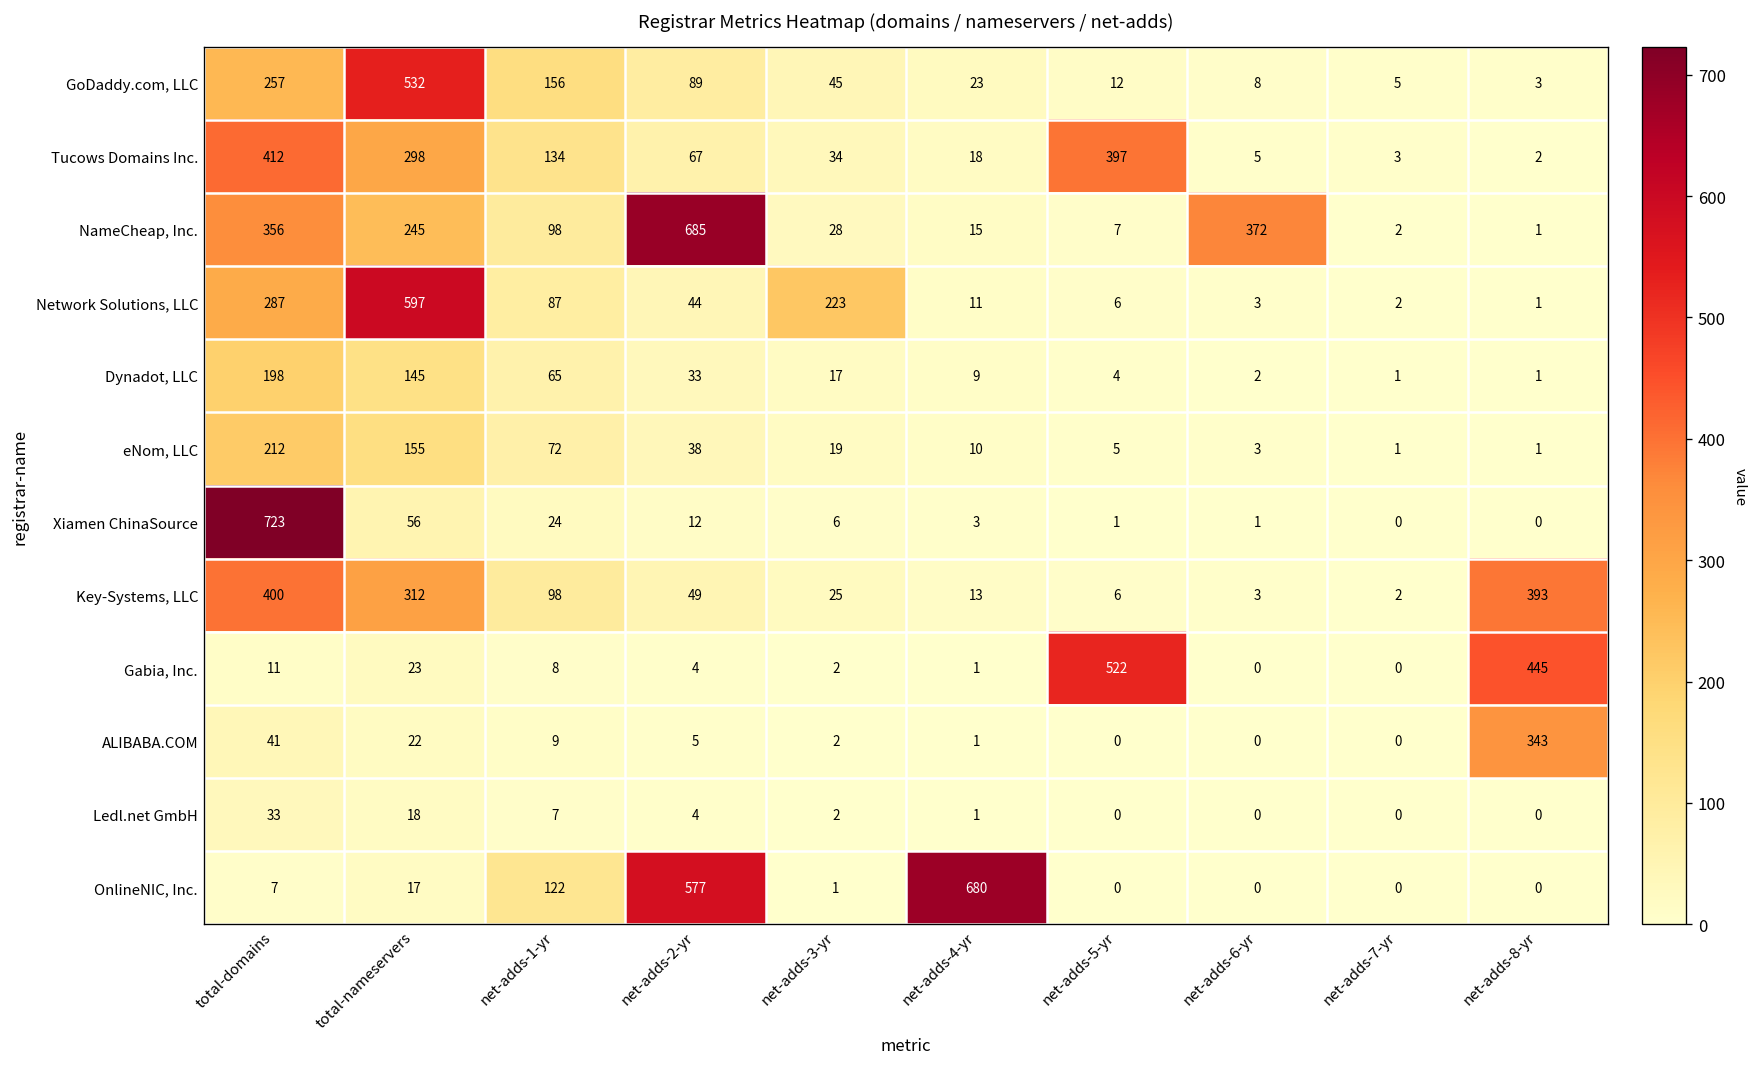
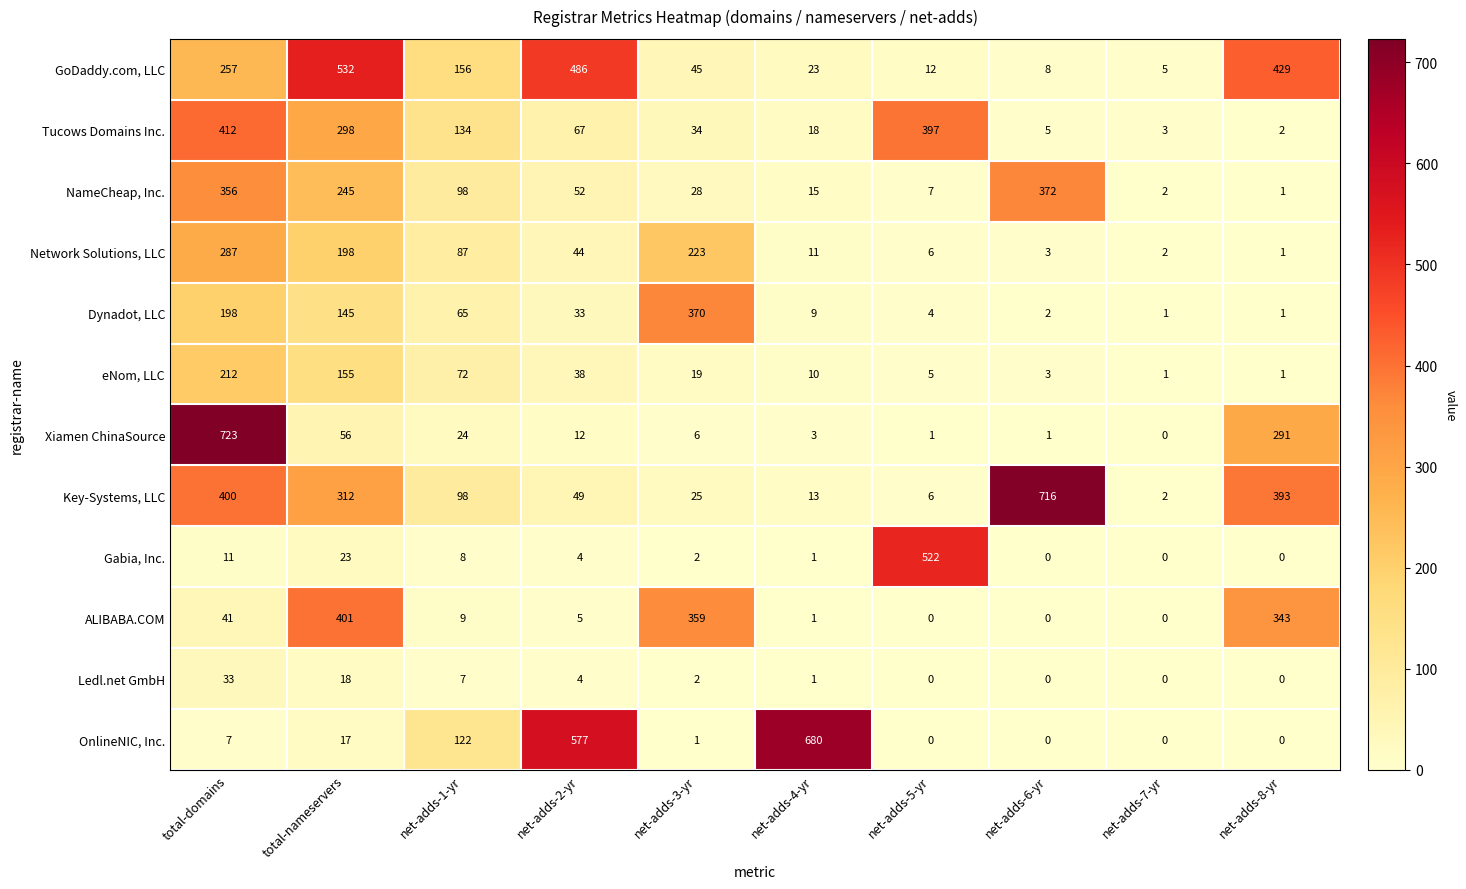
GoDaddy.com, LLC, net-adds-2-yr: 89 -> 486
GoDaddy.com, LLC, net-adds-8-yr: 3 -> 429
NameCheap, Inc., net-adds-2-yr: 685 -> 52
Network Solutions, LLC, total-nameservers: 597 -> 198
Dynadot, LLC, net-adds-3-yr: 17 -> 370
Xiamen ChinaSource, net-adds-8-yr: 0 -> 291
Key-Systems, LLC, net-adds-6-yr: 3 -> 716
Gabia, Inc., net-adds-8-yr: 445 -> 0
ALIBABA.COM, total-nameservers: 22 -> 401
ALIBABA.COM, net-adds-3-yr: 2 -> 359
